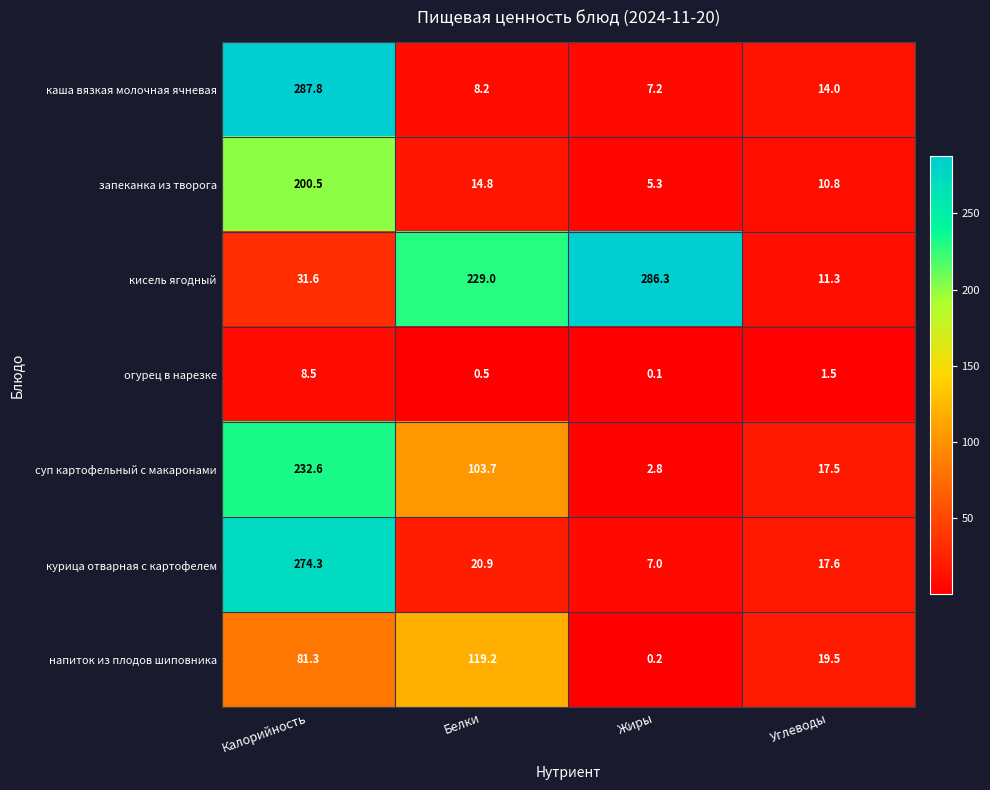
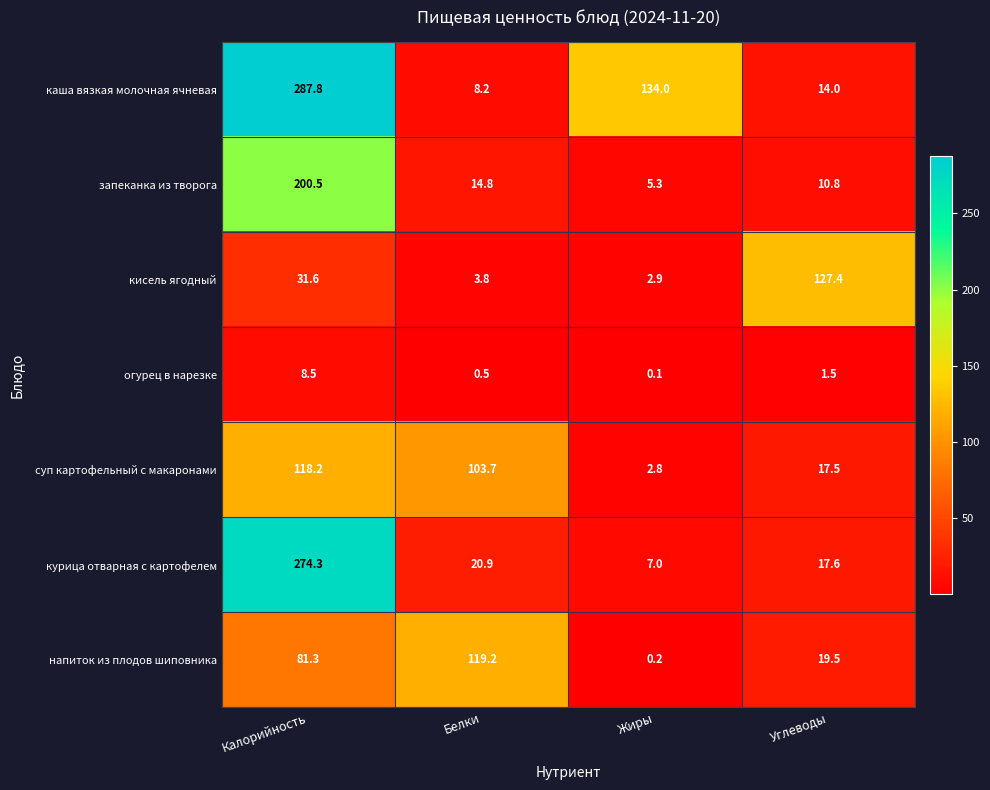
каша вязкая молочная ячневая, Жиры: 7.2 -> 134.0
кисель ягодный, Белки: 229.0 -> 3.8
кисель ягодный, Жиры: 286.3 -> 2.9
кисель ягодный, Углеводы: 11.3 -> 127.4
суп картофельный с макаронами, Калорийность: 232.6 -> 118.2
